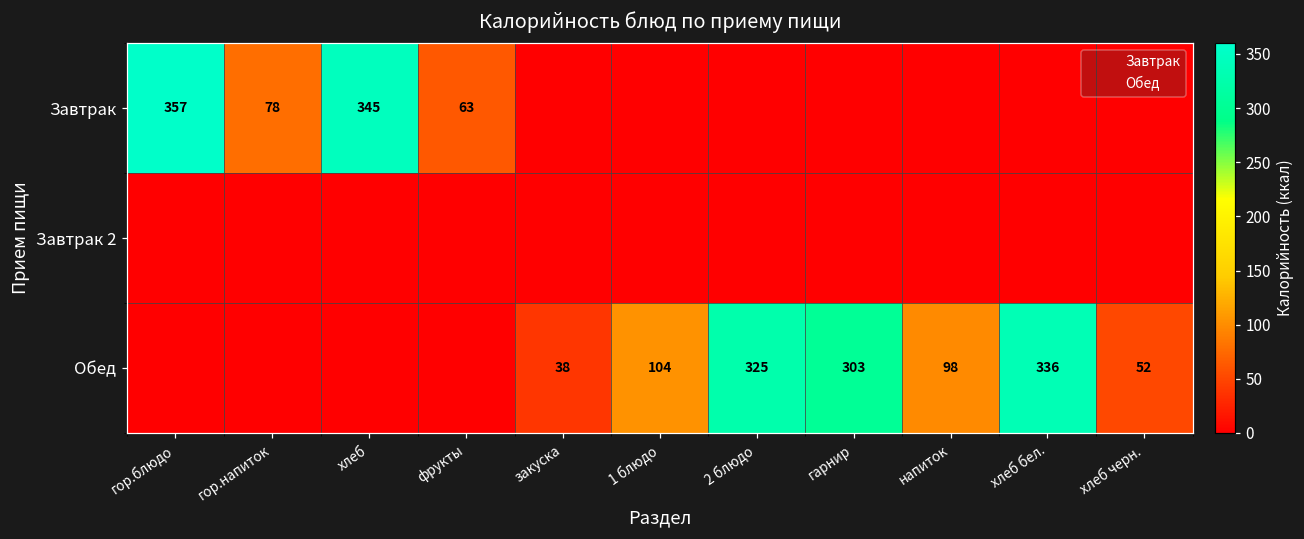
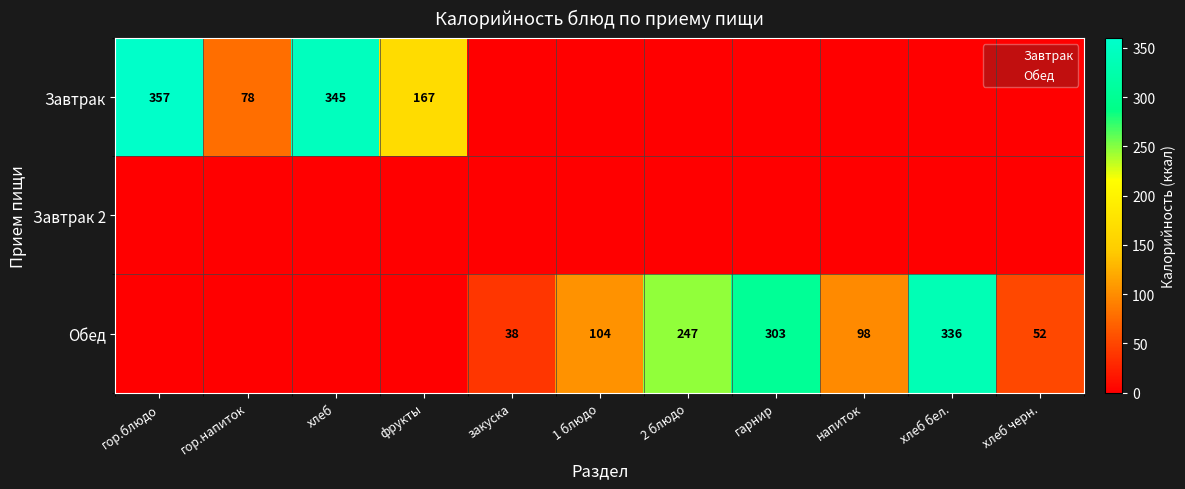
Завтрак, фрукты: 63 -> 167
Обед, 2 блюдо: 325 -> 247
